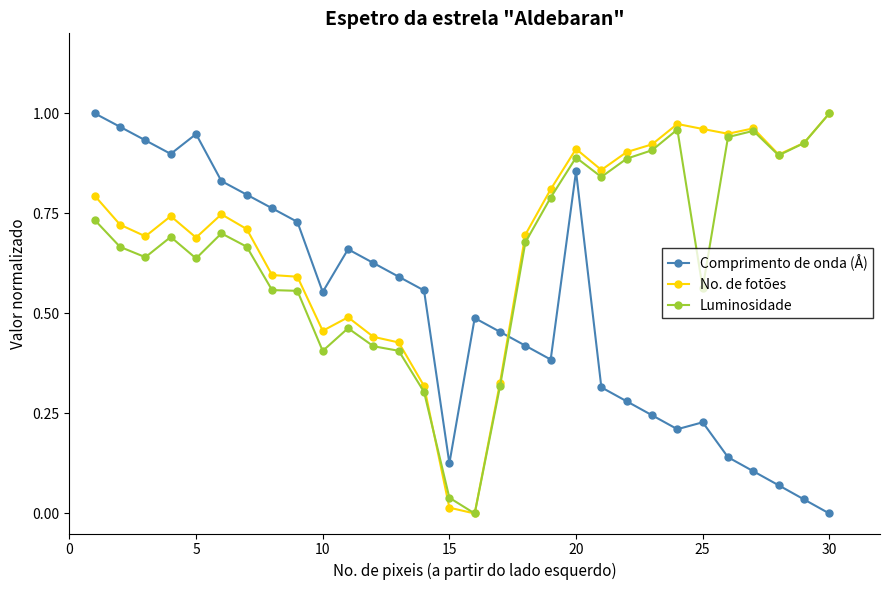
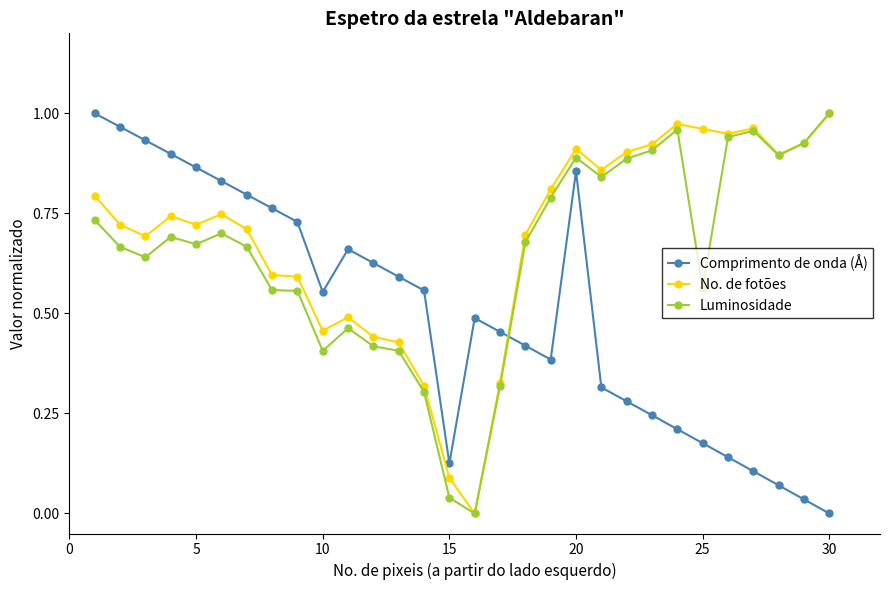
Comprimento de onda (Å), 5: 0.95 -> 0.86
No. de fotões, 5: 0.69 -> 0.72
Luminosidade, 5: 0.64 -> 0.67
No. de fotões, 15: 0.01 -> 0.09
Comprimento de onda (Å), 25: 0.23 -> 0.18
